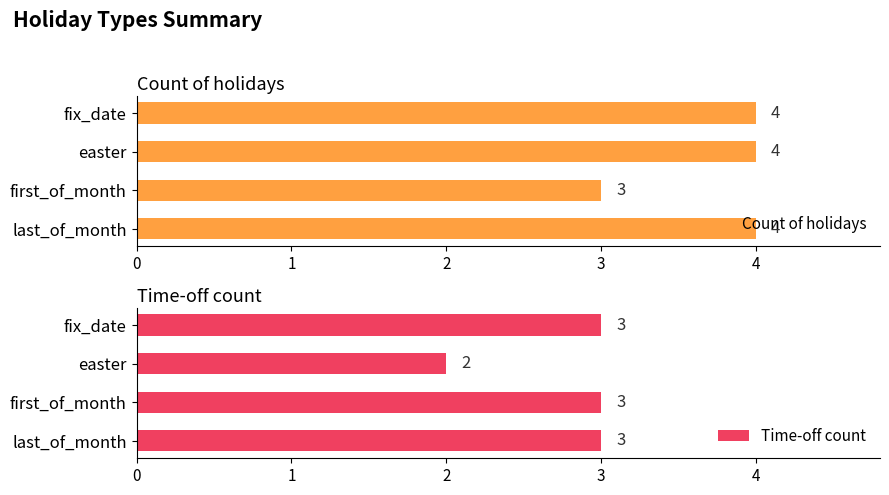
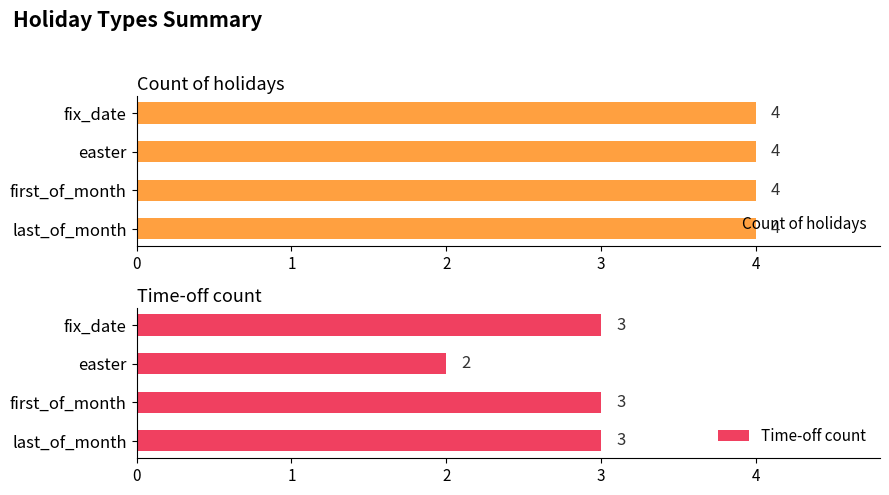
Count of holidays, first_of_month: 3 -> 4
